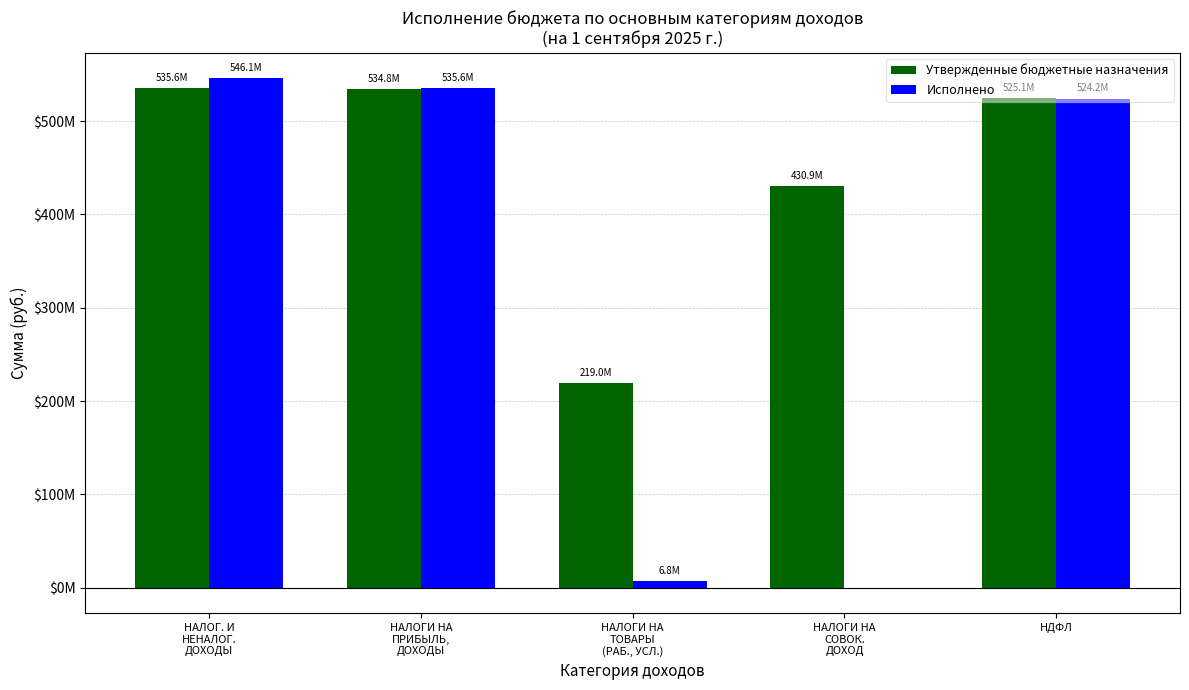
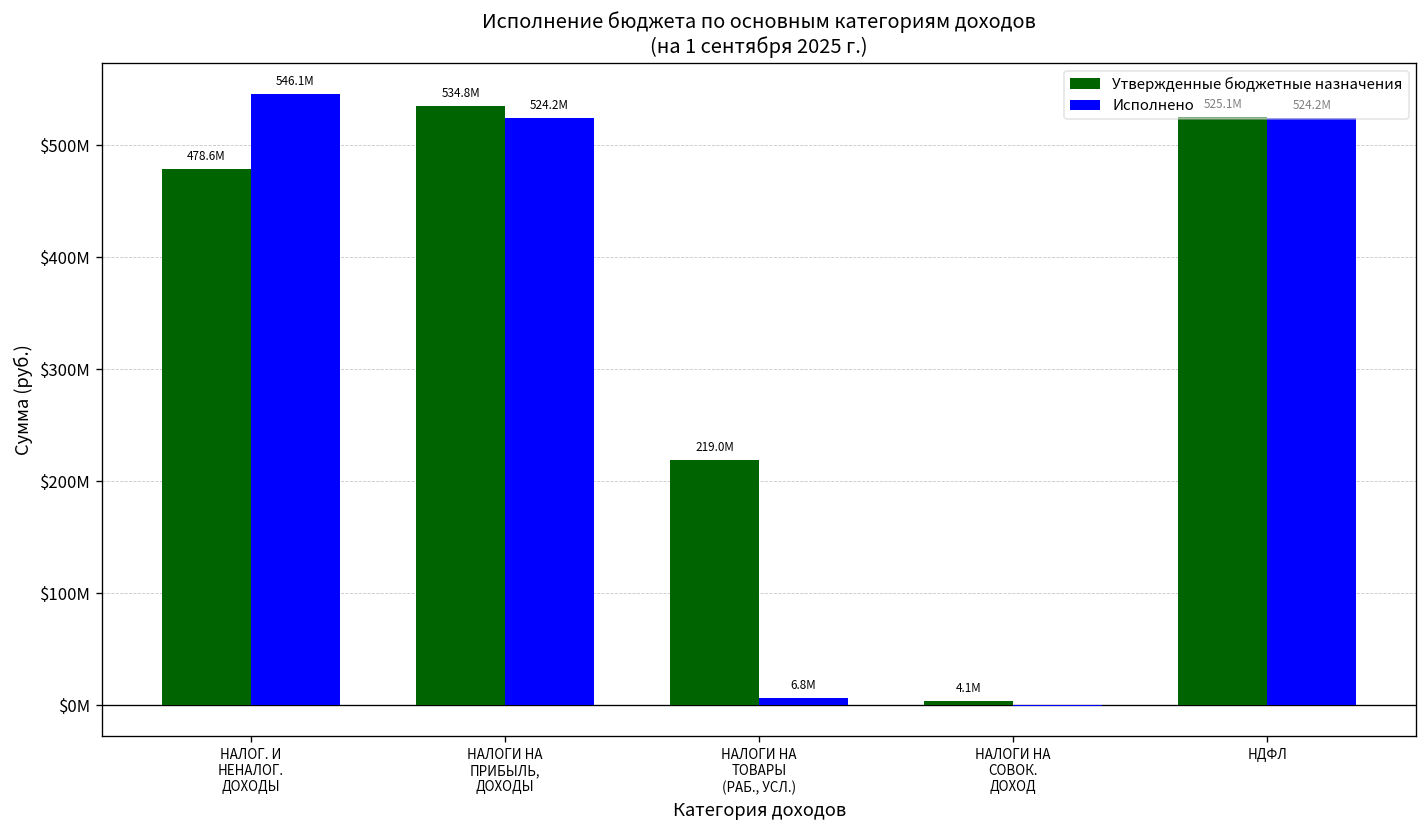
Утвержденные бюджетные назначения, НАЛОГ. И НЕНАЛОГ. ДОХОДЫ: 535.6M -> 478.6M
Исполнено, НАЛОГИ НА ПРИБЫЛЬ, ДОХОДЫ: 535.6M -> 524.2M
Утвержденные бюджетные назначения, НАЛОГИ НА СОВОК. ДОХОД: 430.9M -> 4.1M
